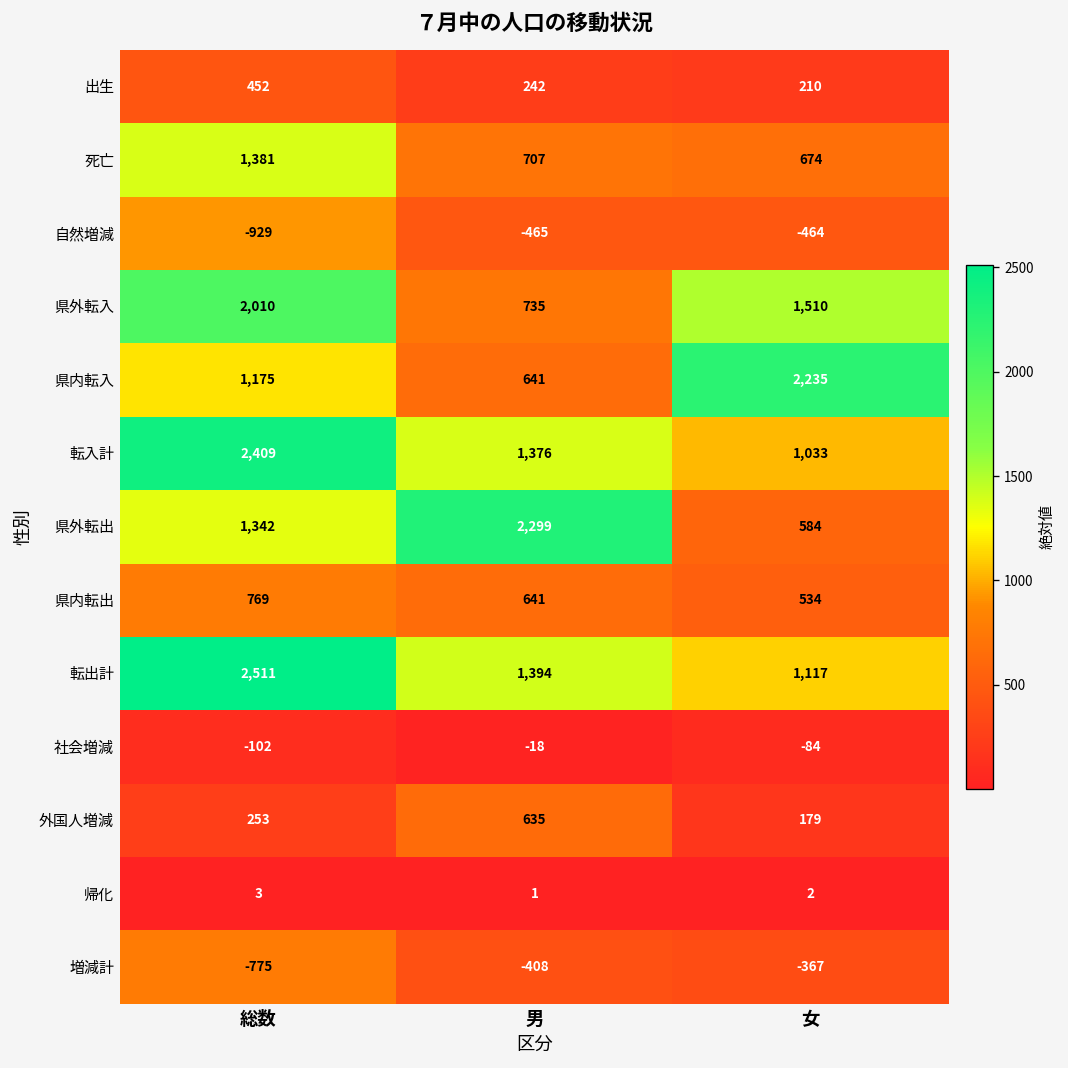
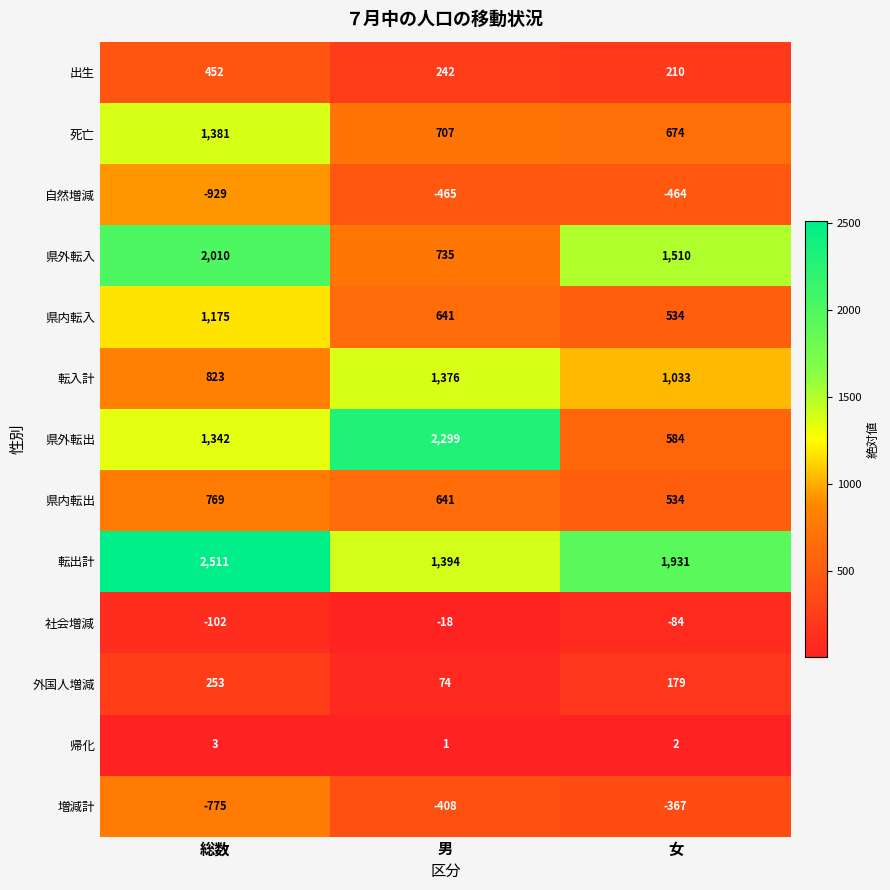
県内転入, 女: 2,235 -> 534
転入計, 総数: 2,409 -> 823
転出計, 女: 1,117 -> 1,931
外国人増減, 男: 635 -> 74
